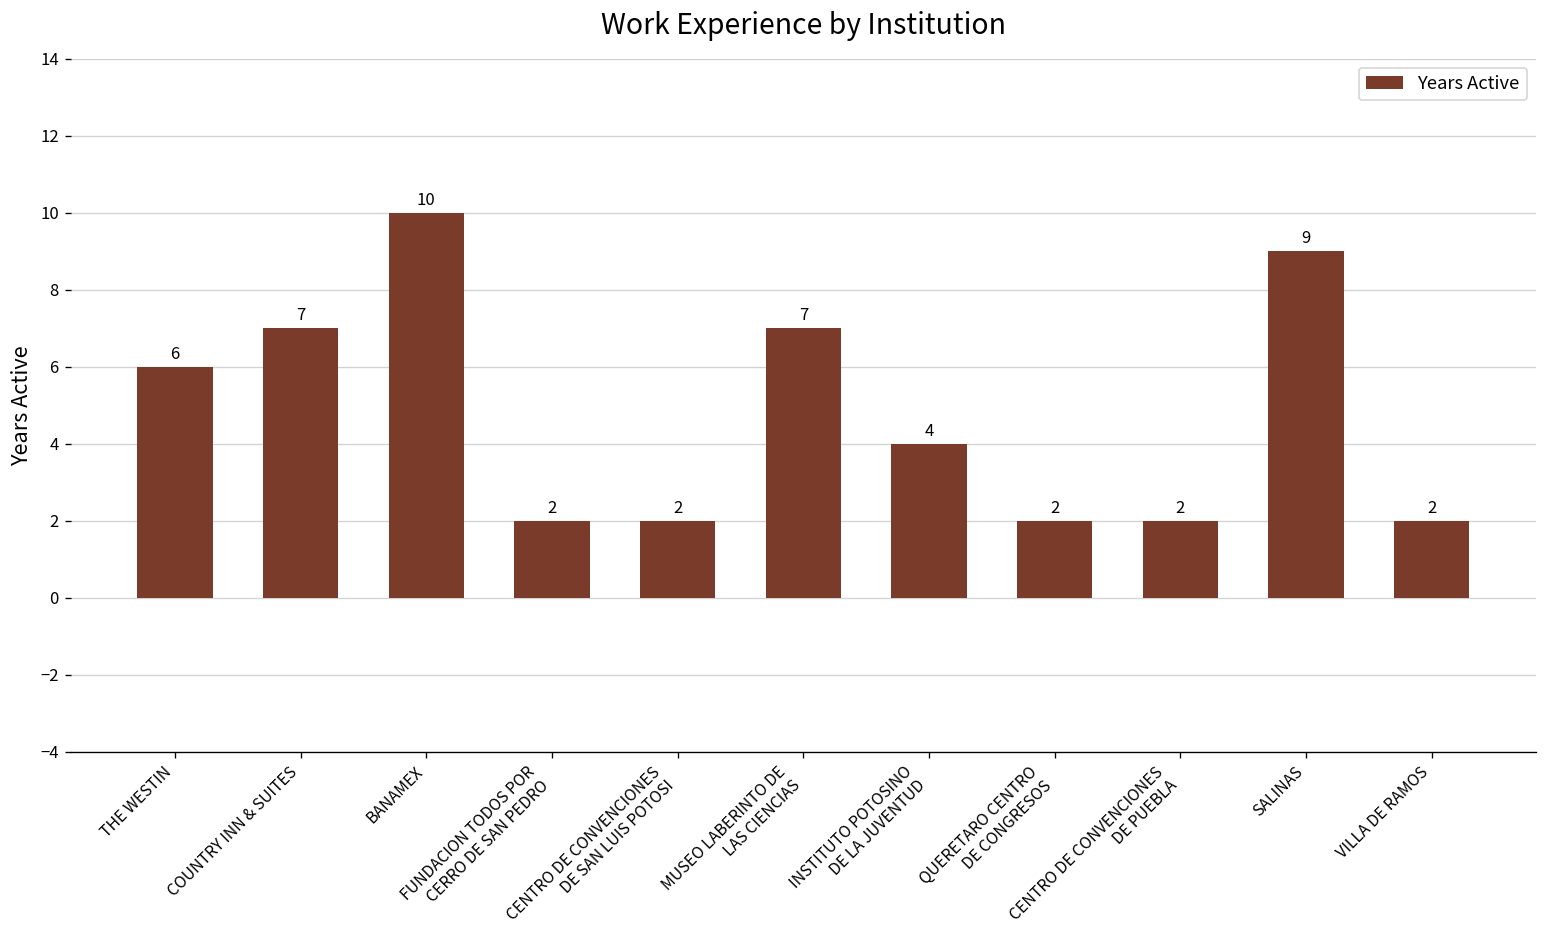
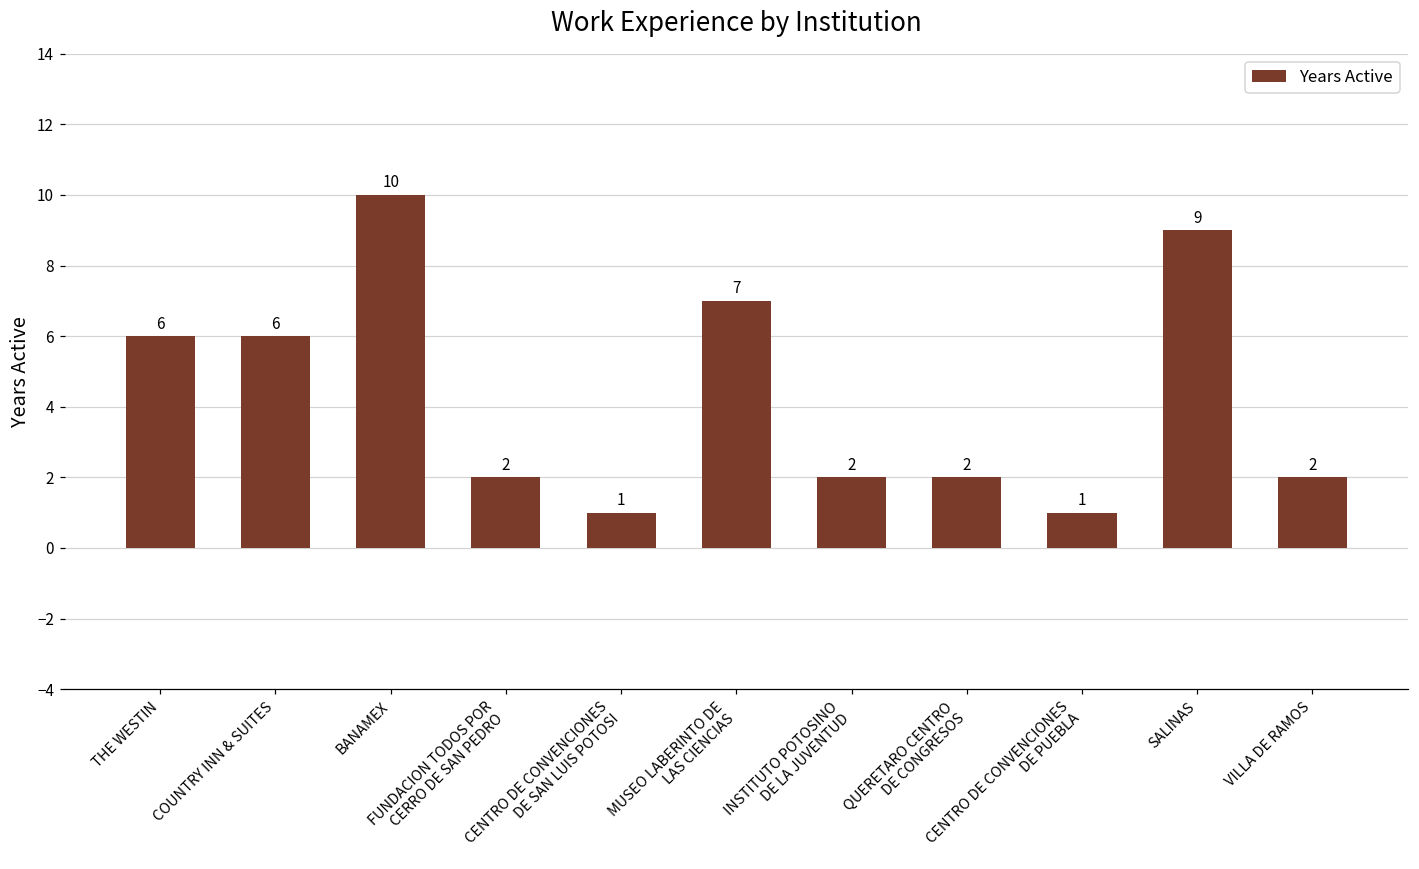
COUNTRY INN & SUITES: 7 -> 6
CENTRO DE CONVENCIONES DE SAN LUIS POTOSI: 2 -> 1
INSTITUTO POTOSINO DE LA JUVENTUD: 4 -> 2
CENTRO DE CONVENCIONES DE PUEBLA: 2 -> 1
